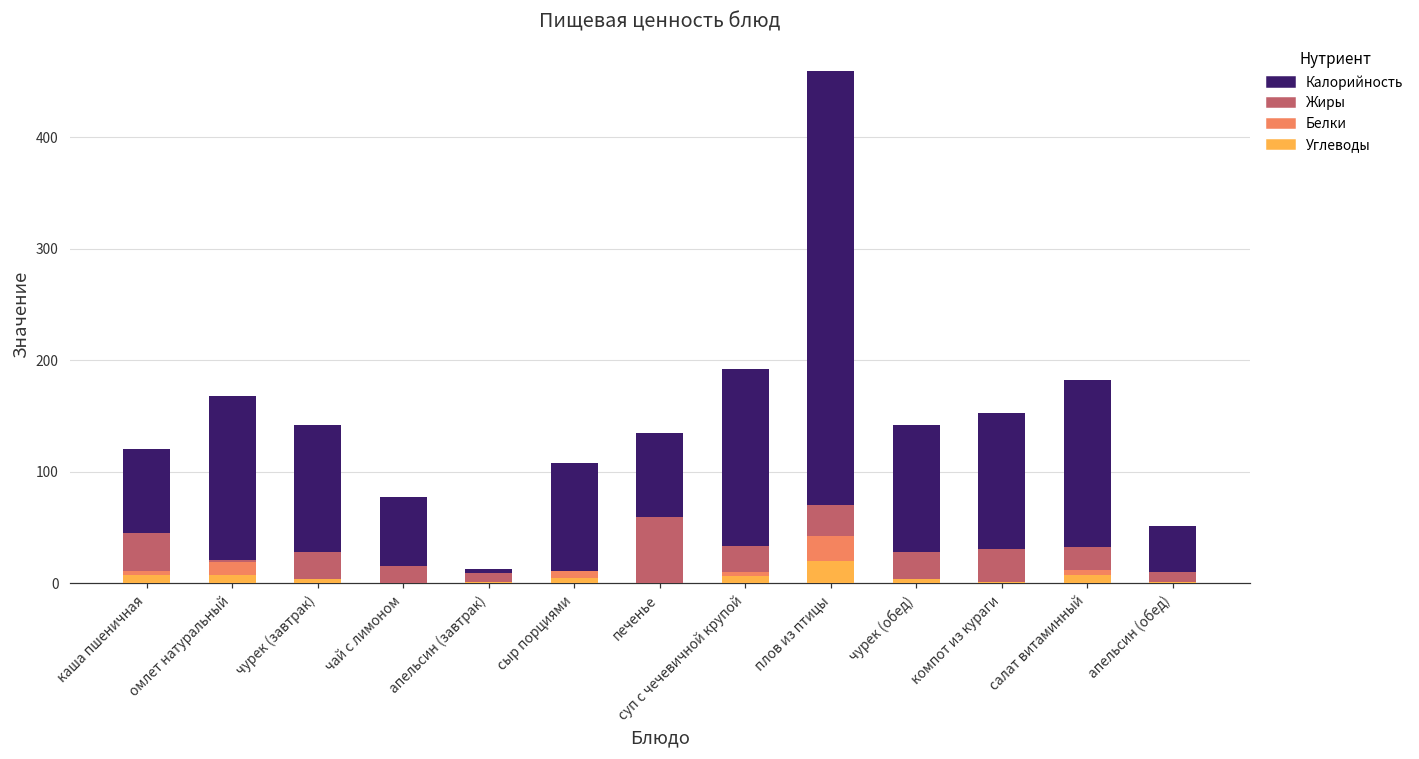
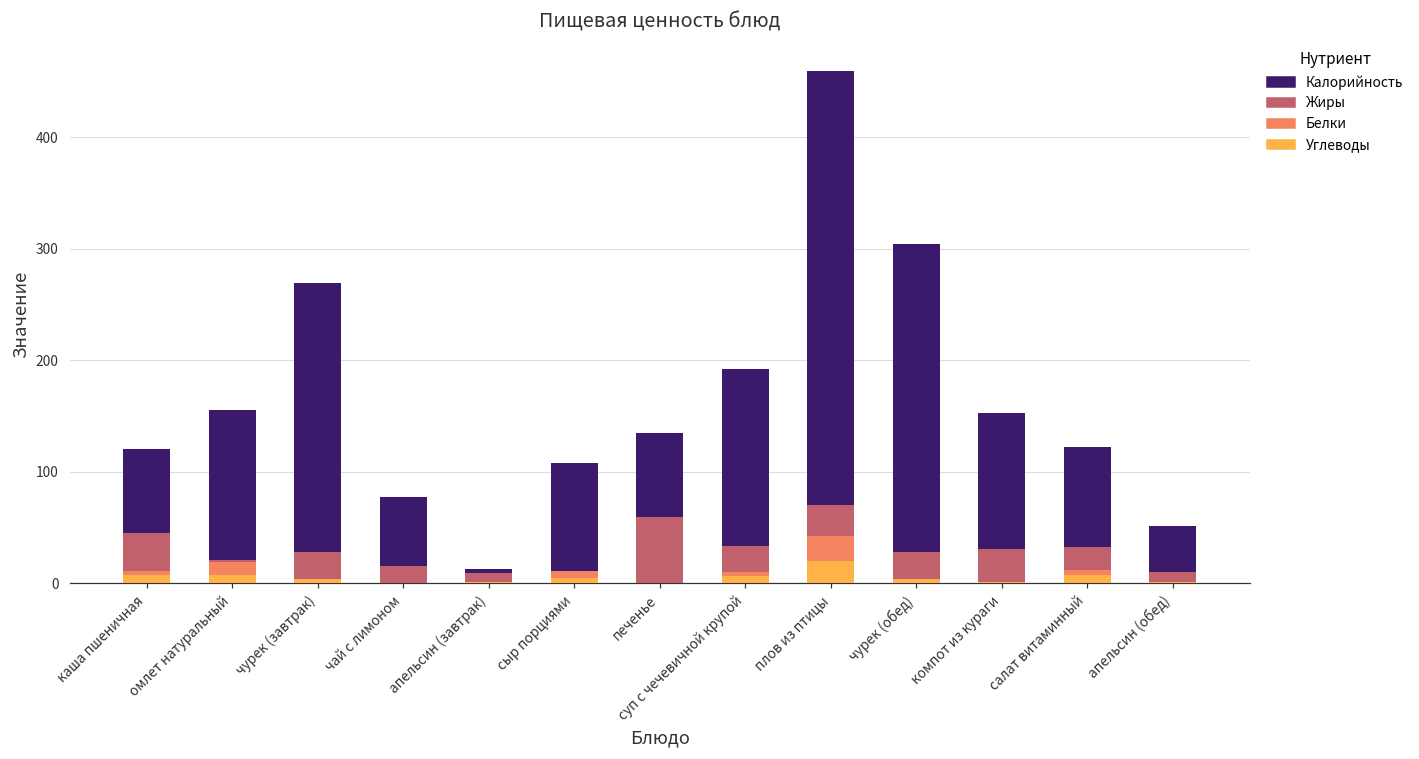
Калорийность, омлет натуральный: 147 -> 134
Калорийность, чурек (завтрак): 114 -> 241
Калорийность, чурек (обед): 114 -> 276
Калорийность, салат витаминный: 150 -> 90
